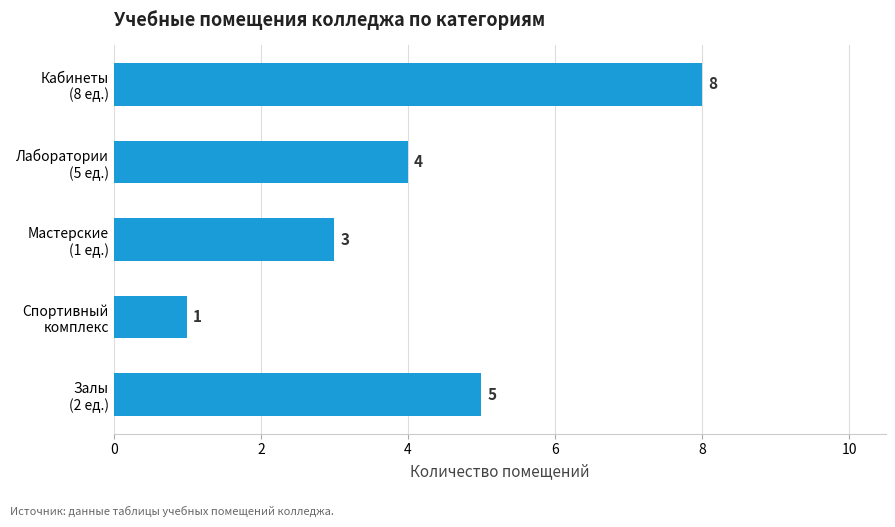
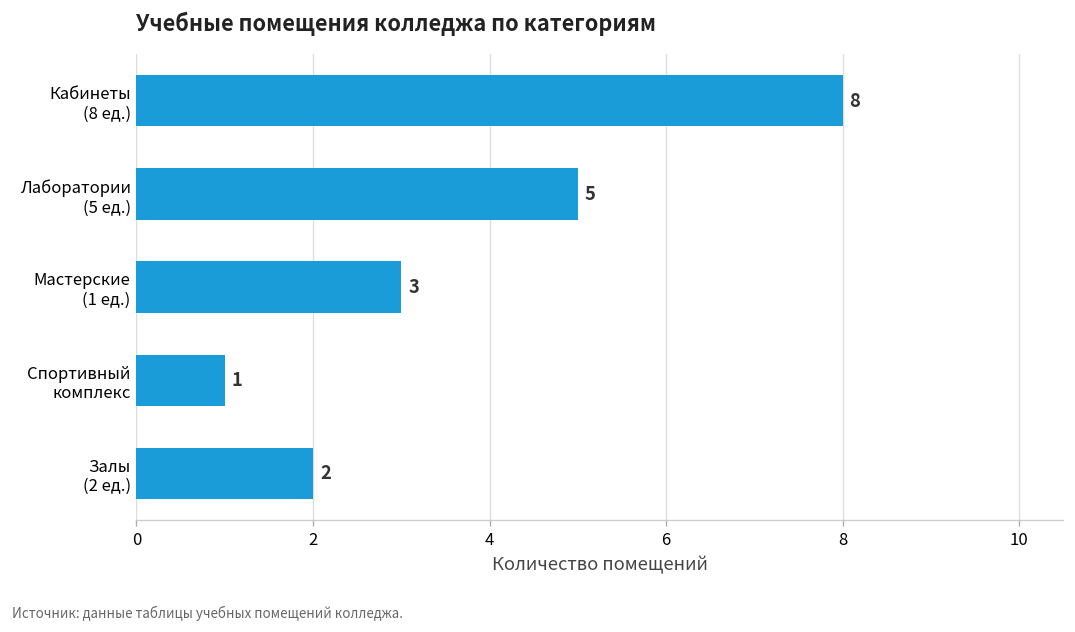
Лаборатории (5 ед.): 4 -> 5
Залы (2 ед.): 5 -> 2
